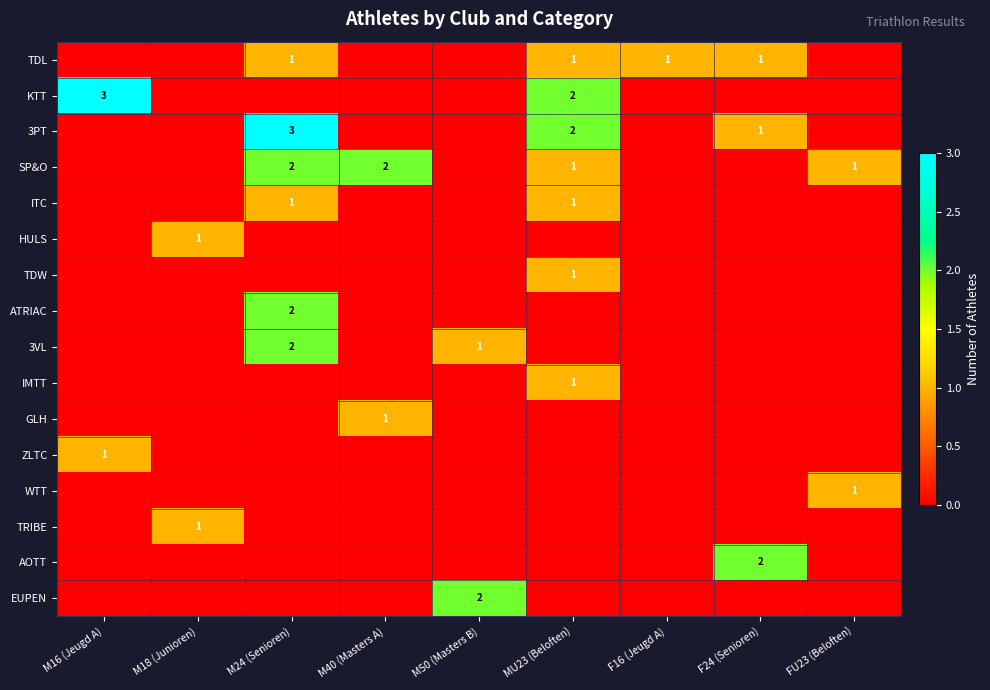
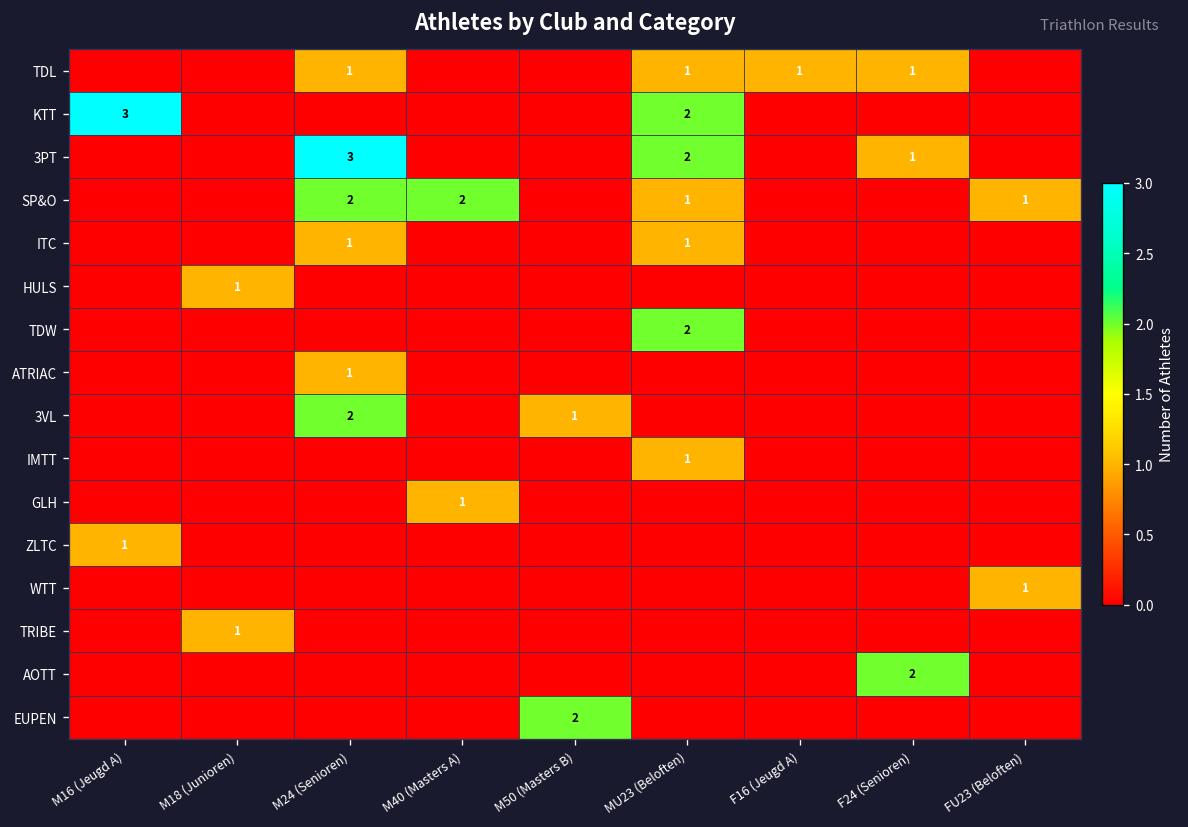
TDW, MU23 (Beloften): 1 -> 2
ATRIAC, M24 (Senioren): 2 -> 1
